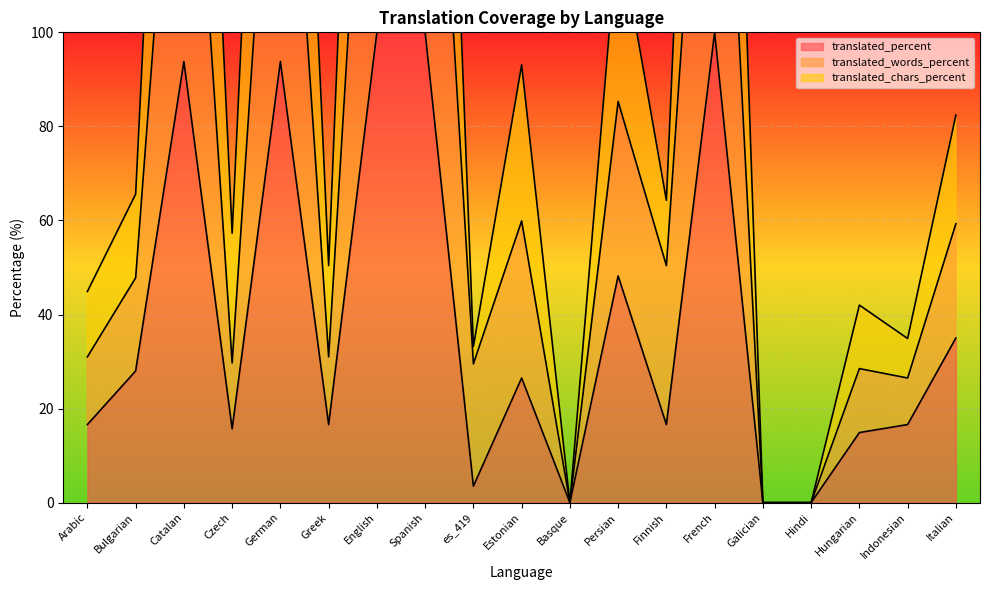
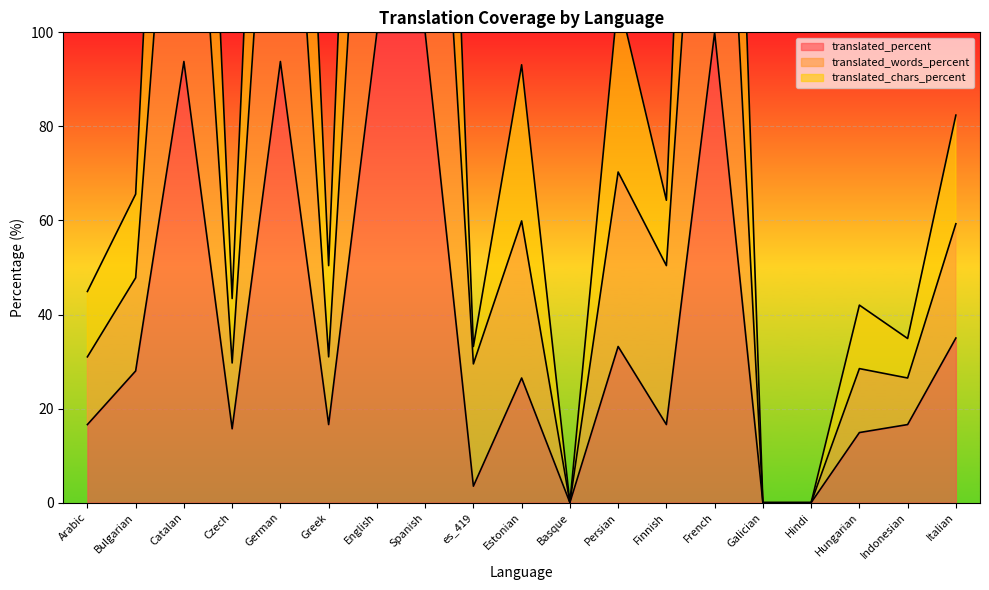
translated_chars_percent, Czech: 28 -> 14
translated_percent, Persian: 48 -> 33
